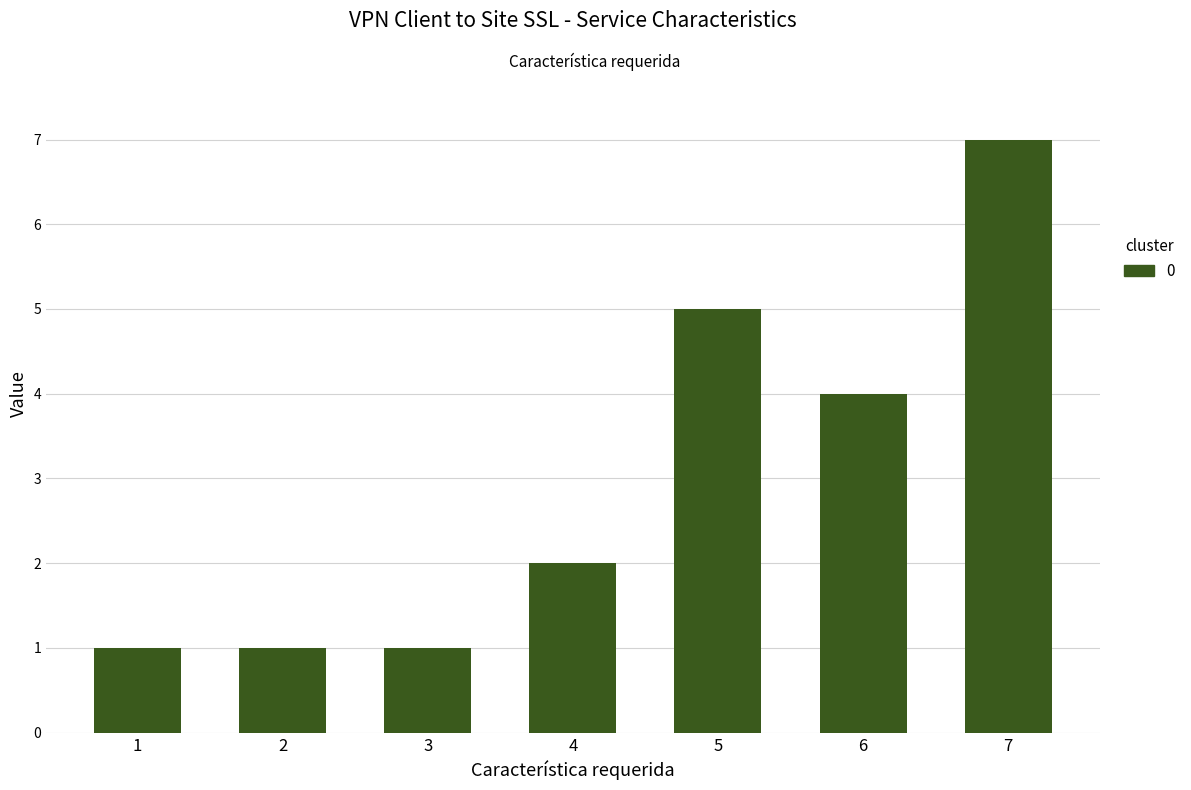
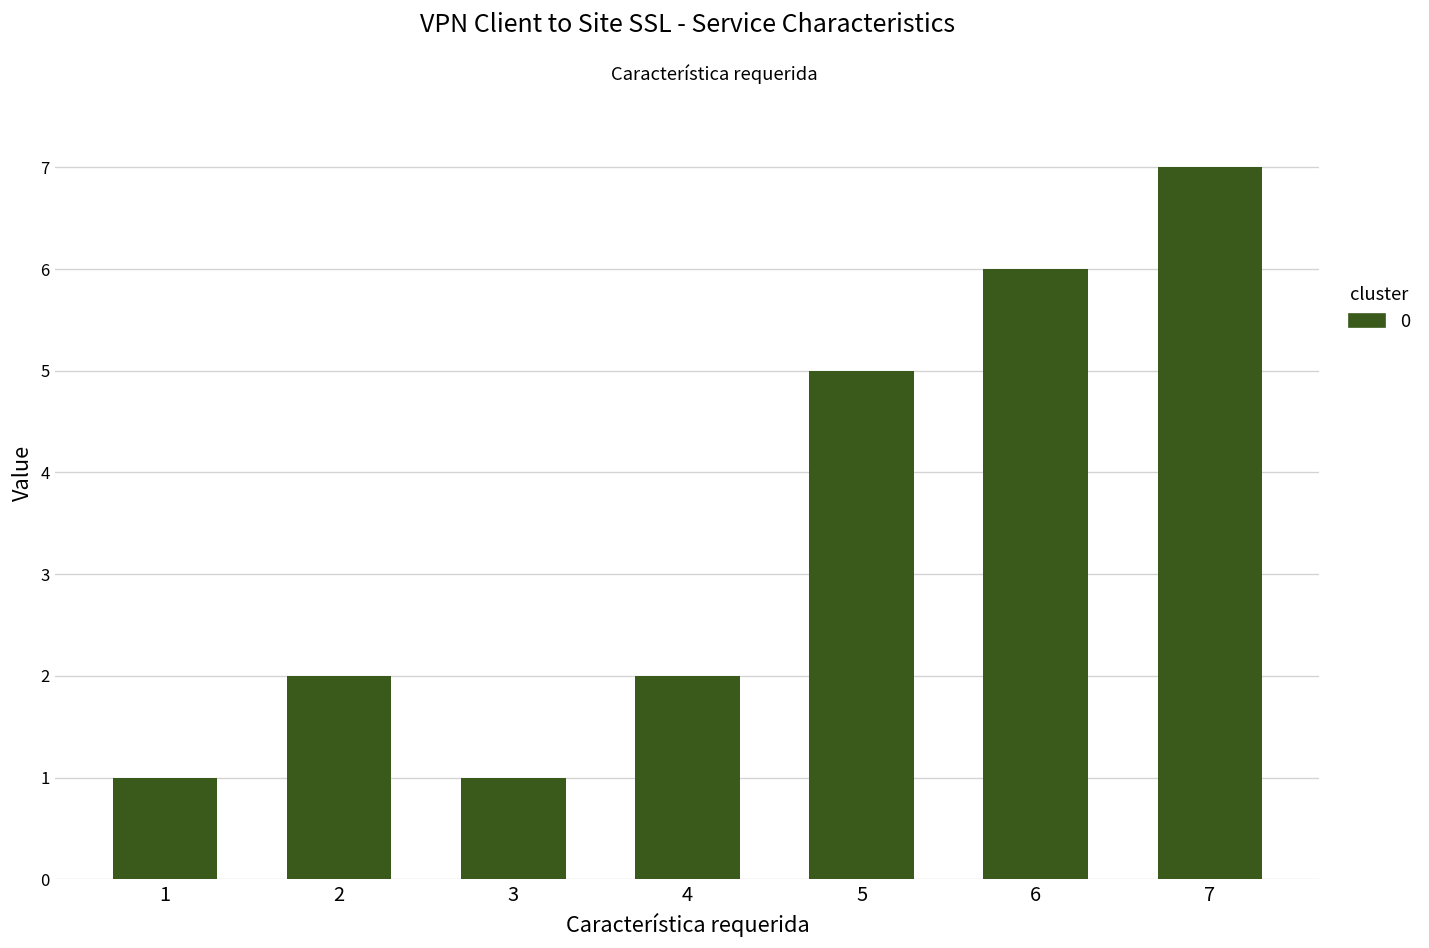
2: 1 -> 2
6: 4 -> 6
